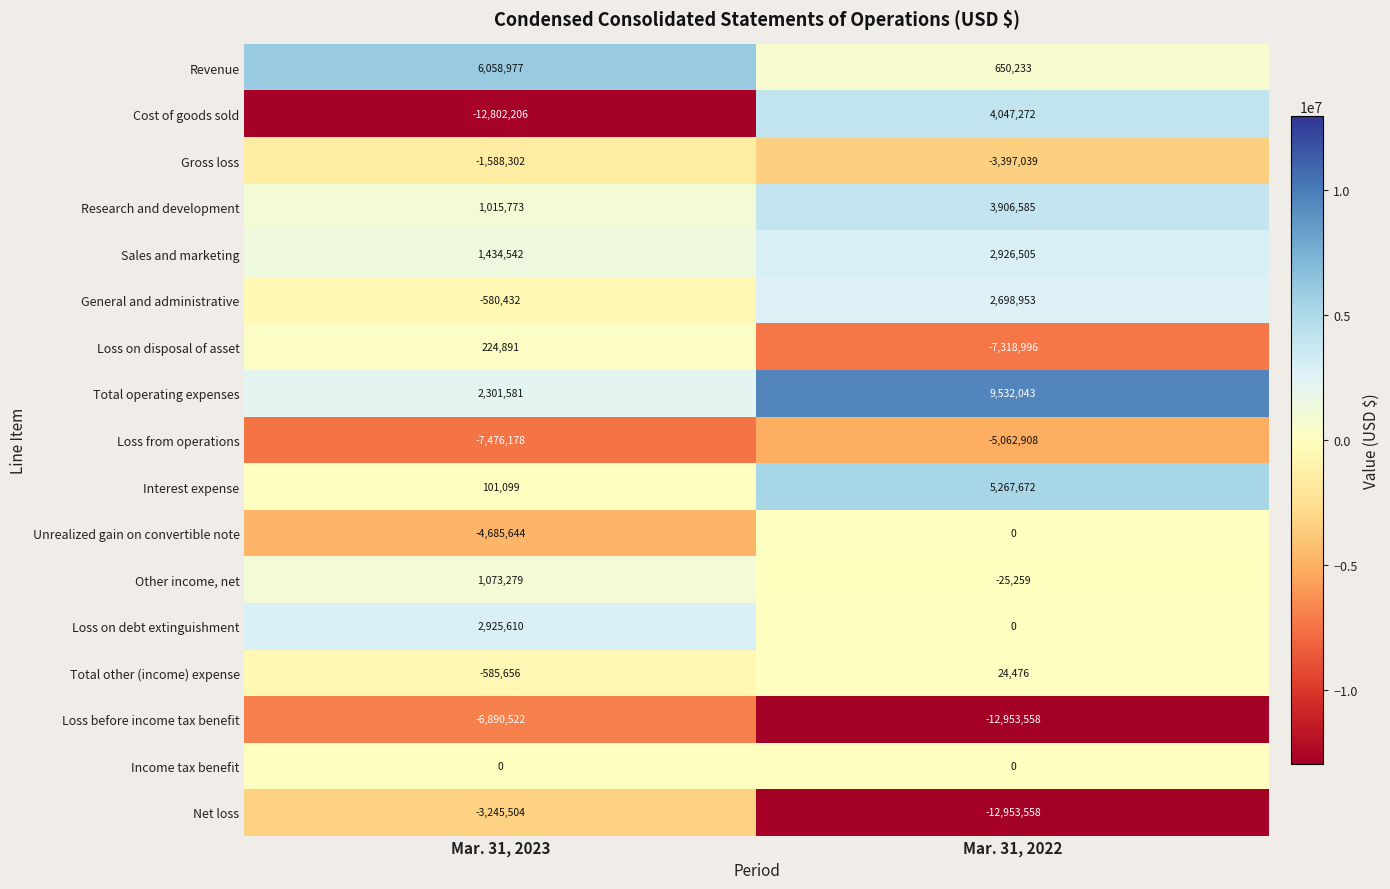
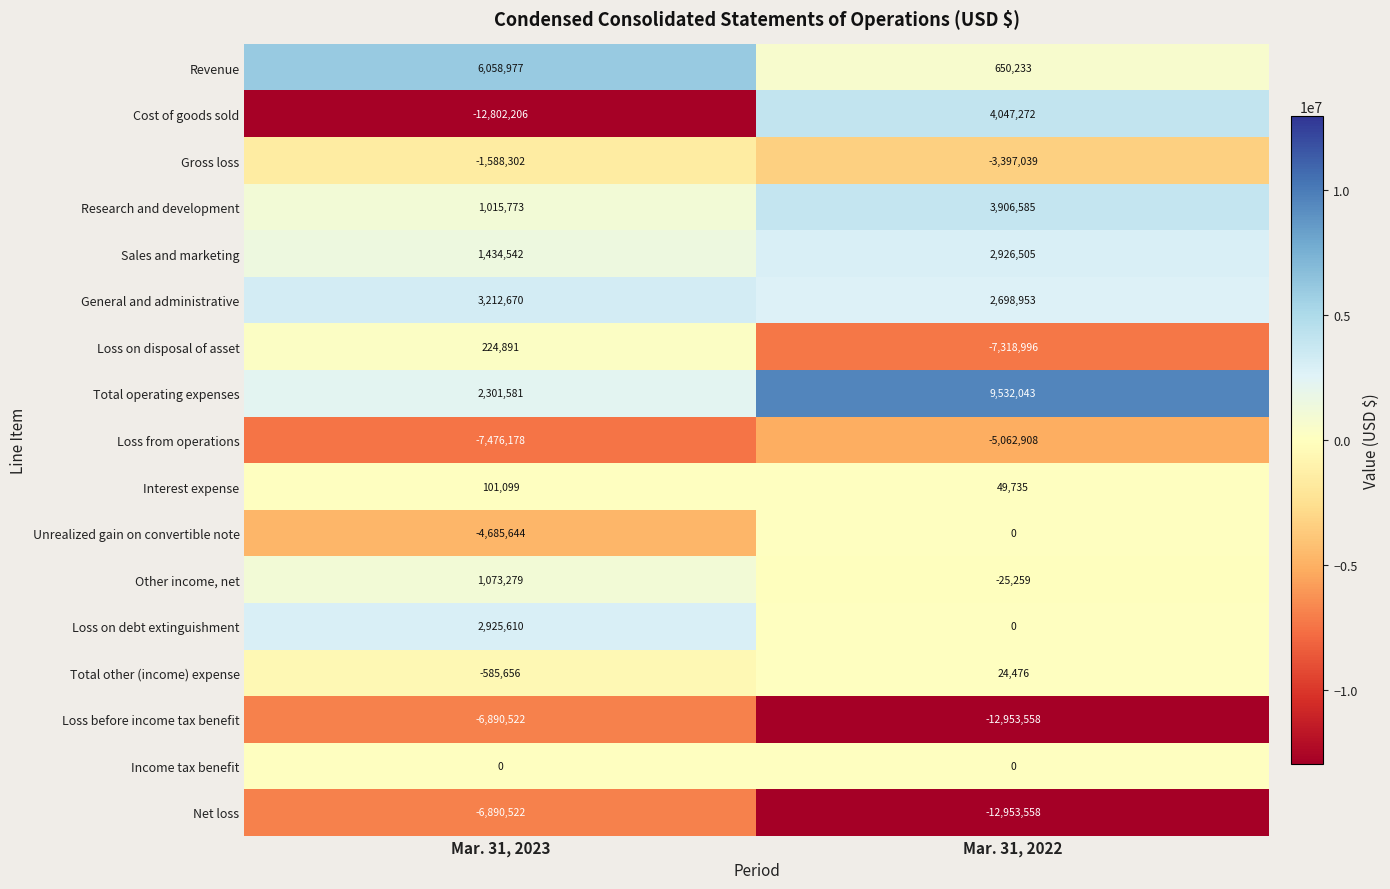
General and administrative, Mar. 31, 2023: -580,432 -> 3,212,670
Interest expense, Mar. 31, 2022: 5,267,672 -> 49,735
Net loss, Mar. 31, 2023: -3,245,504 -> -6,890,522
